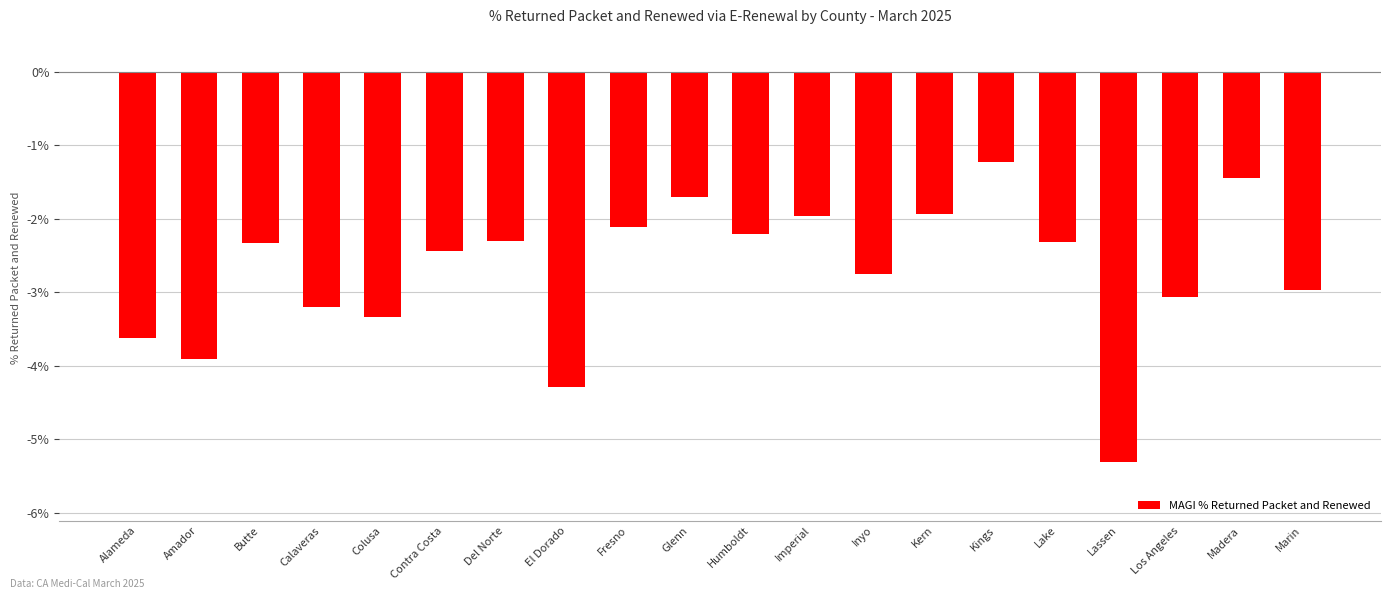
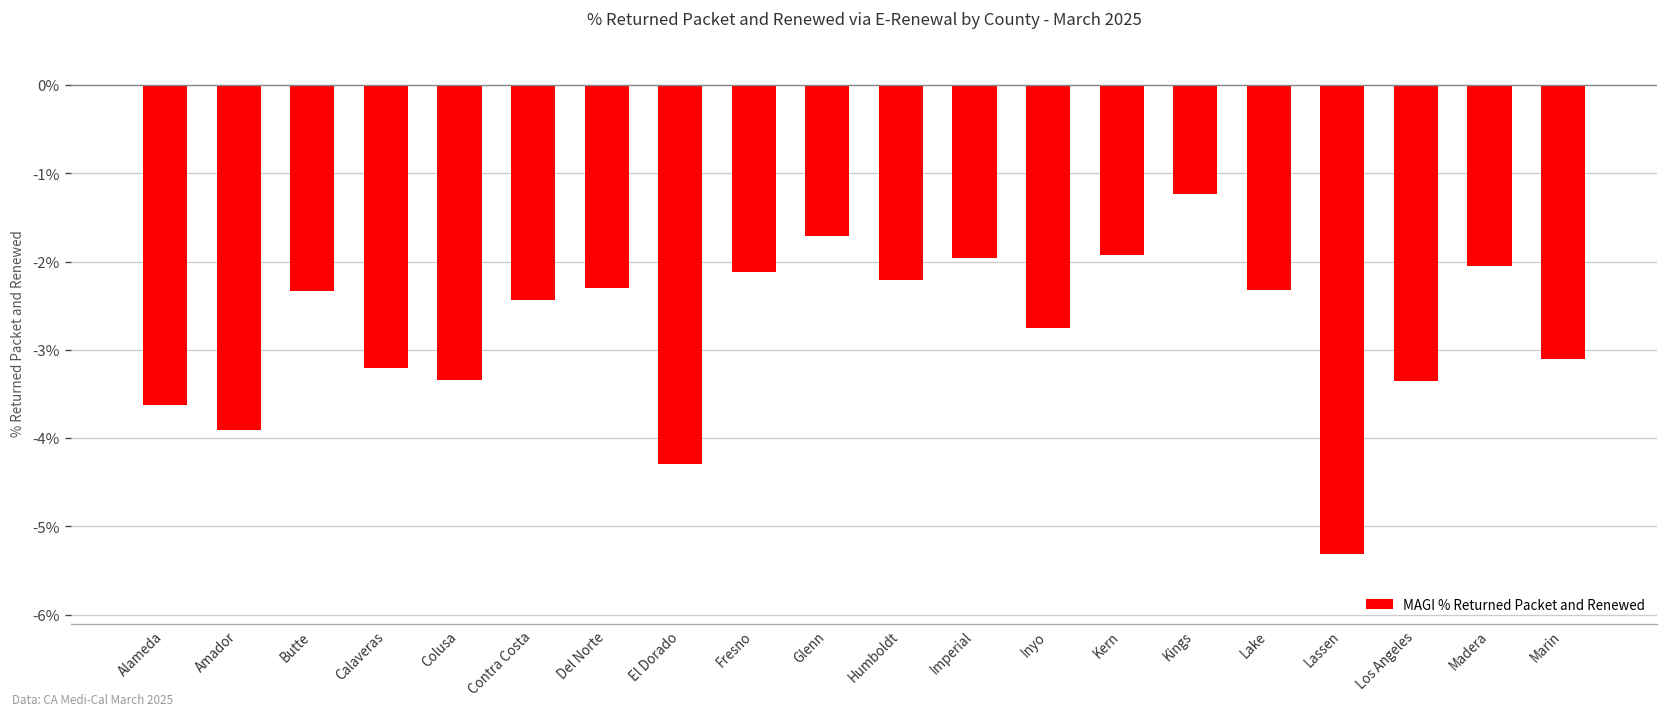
Los Angeles: -3.1% -> -3.3%
Madera: -1.5% -> -2.0%
Marin: -3.0% -> -3.1%
